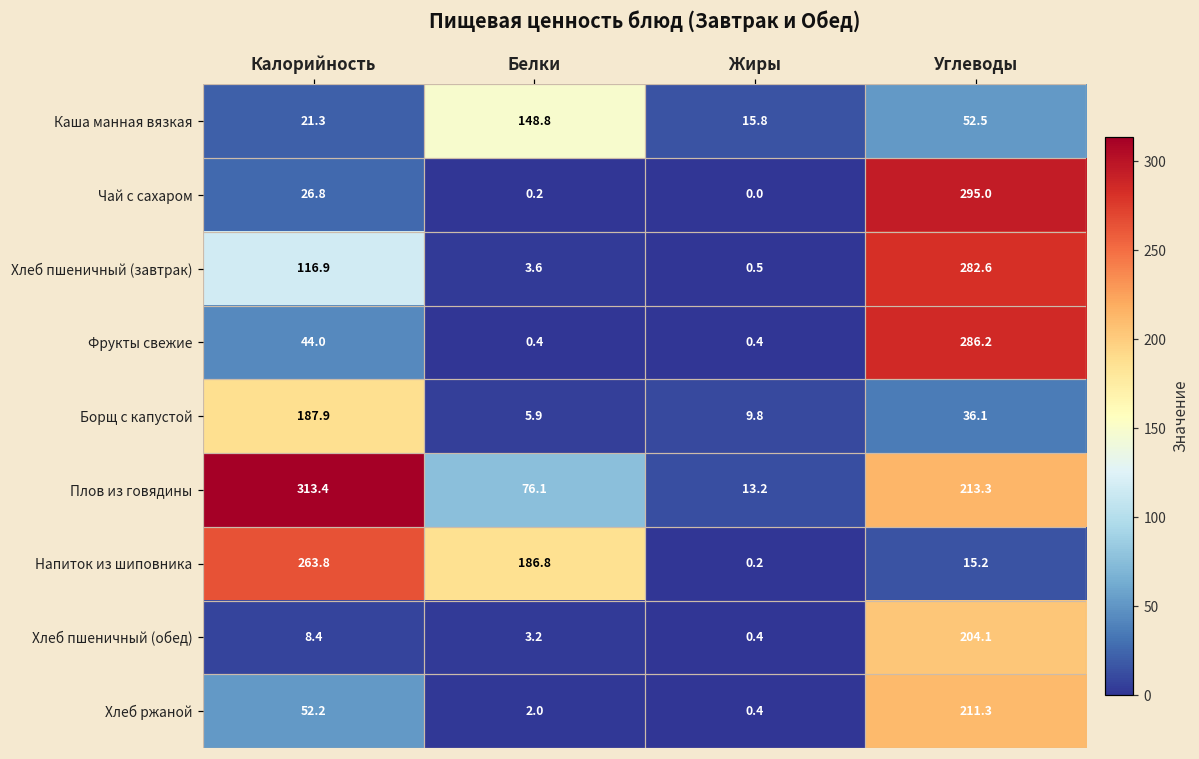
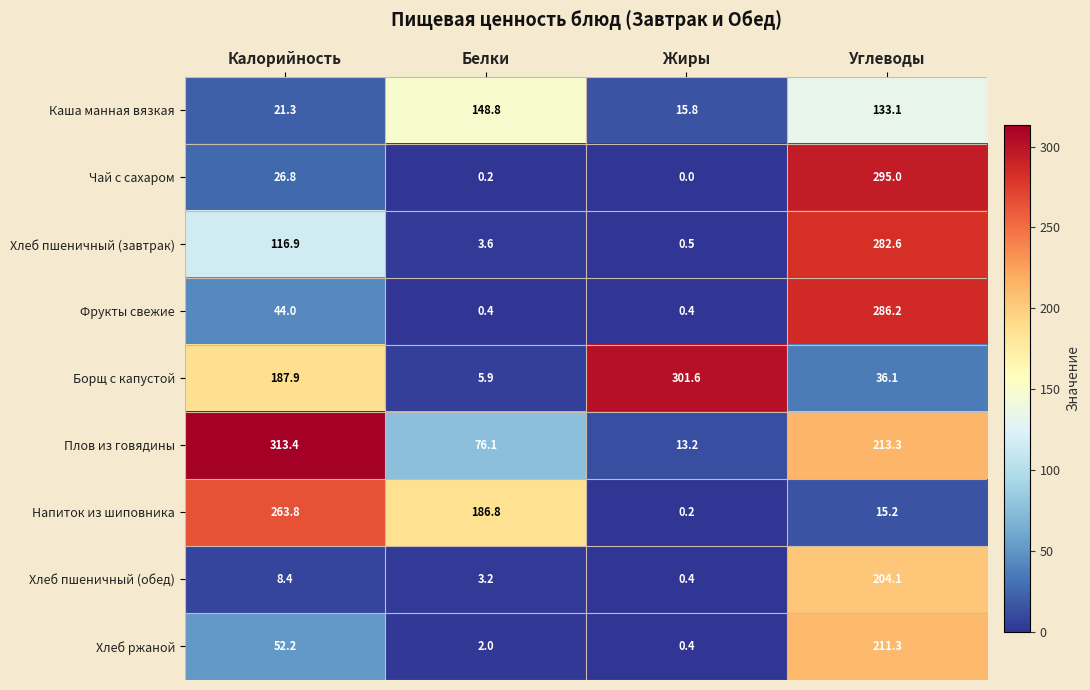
Каша манная вязкая, Углеводы: 52.5 -> 133.1
Борщ с капустой, Жиры: 9.8 -> 301.6
